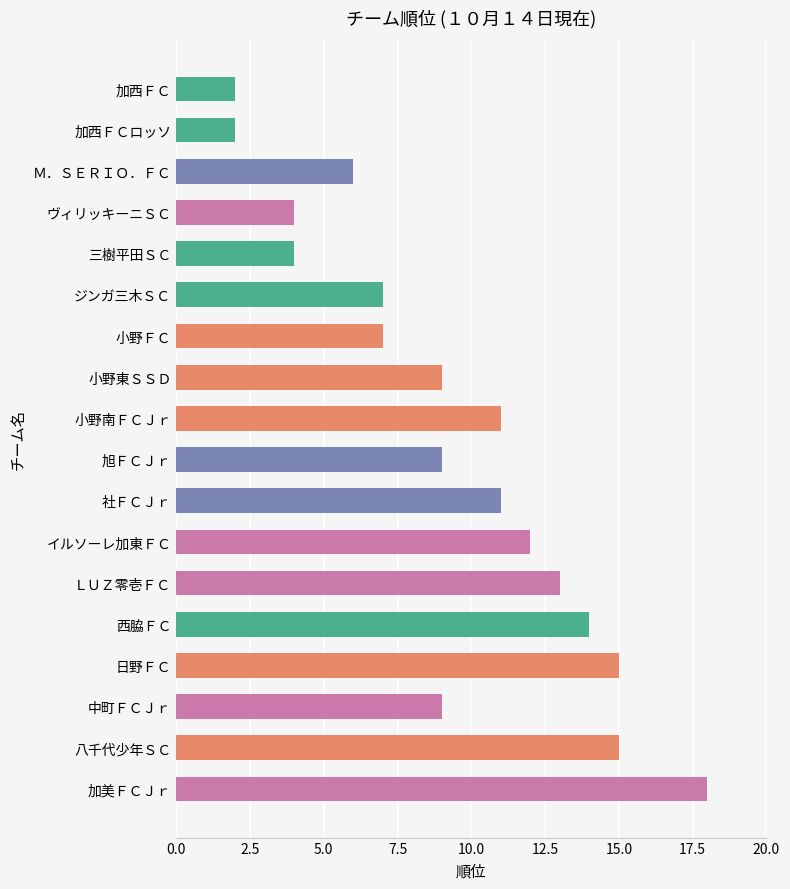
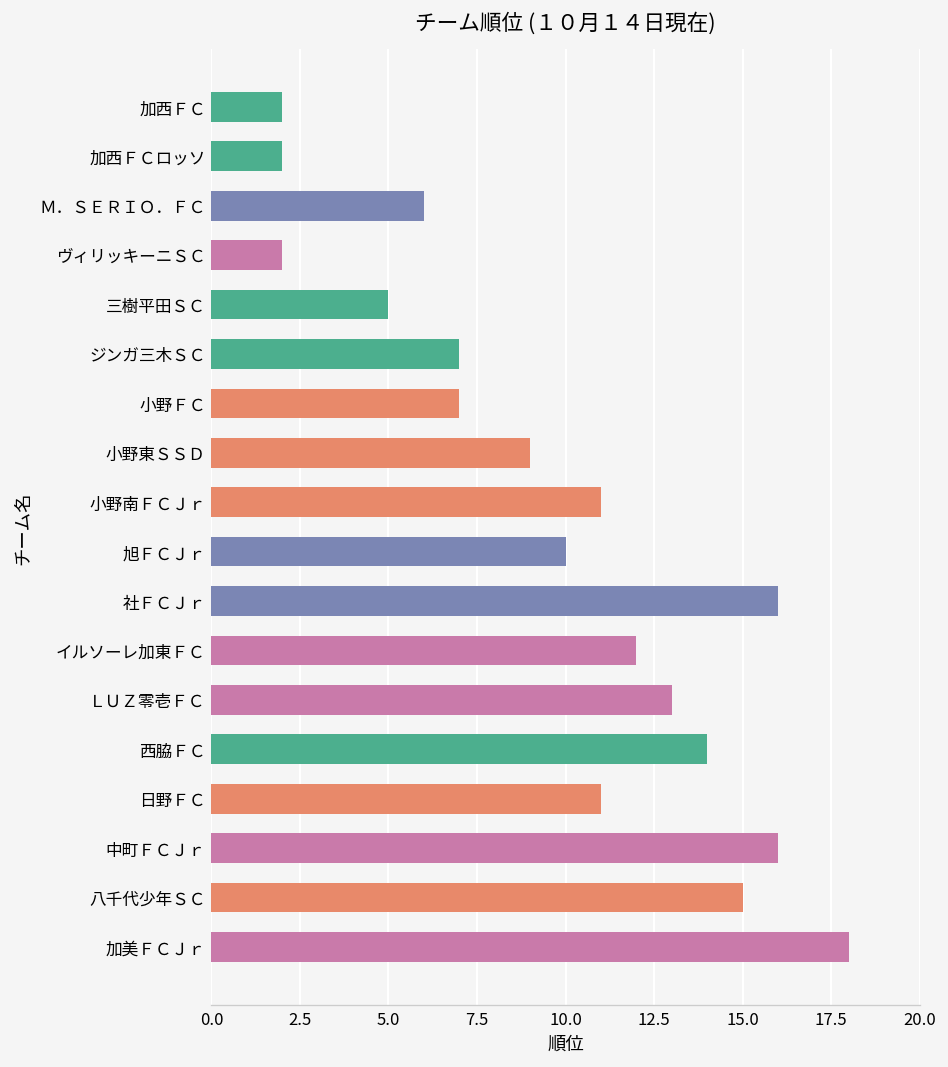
ヴィリッキーニＳＣ: 4 -> 2
三樹平田ＳＣ: 4 -> 5
旭ＦＣＪｒ: 9 -> 10
社ＦＣＪｒ: 11 -> 16
日野ＦＣ: 15 -> 11
中町ＦＣＪｒ: 9 -> 16
